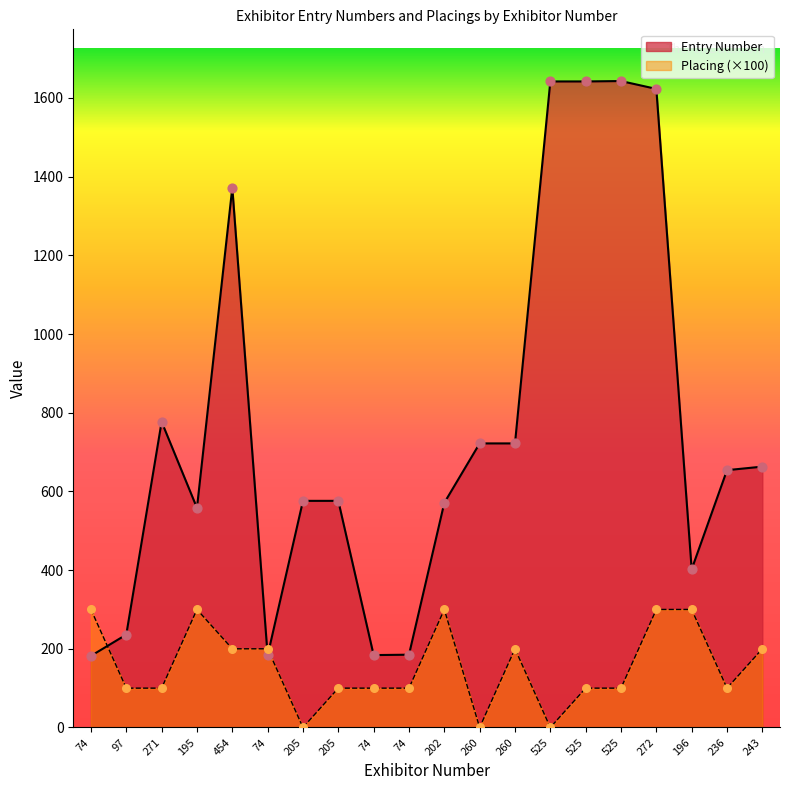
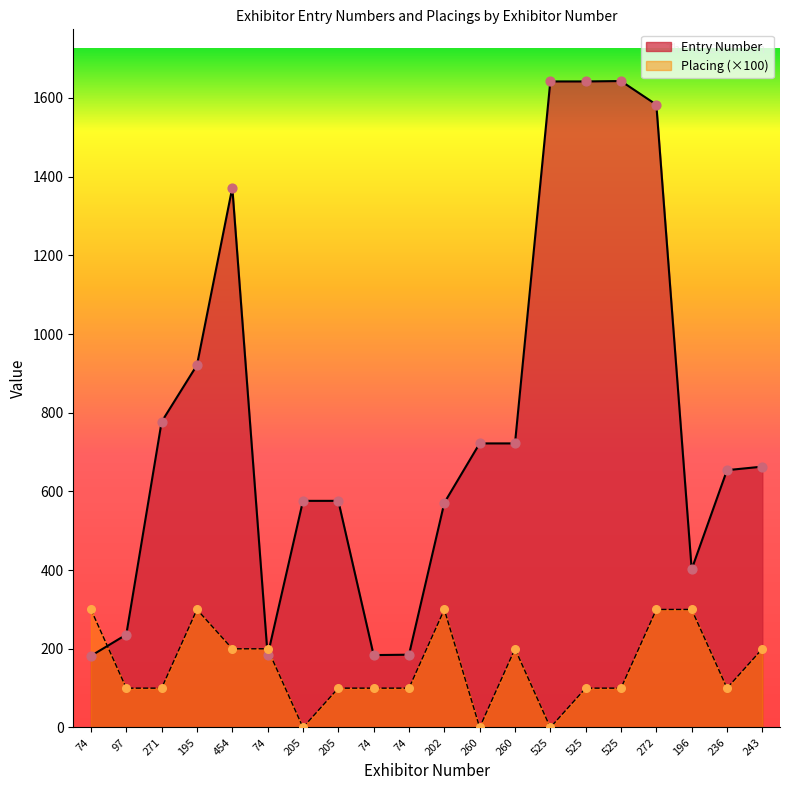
Entry Number, 195: 560 -> 920
Entry Number, 272: 1620 -> 1580
